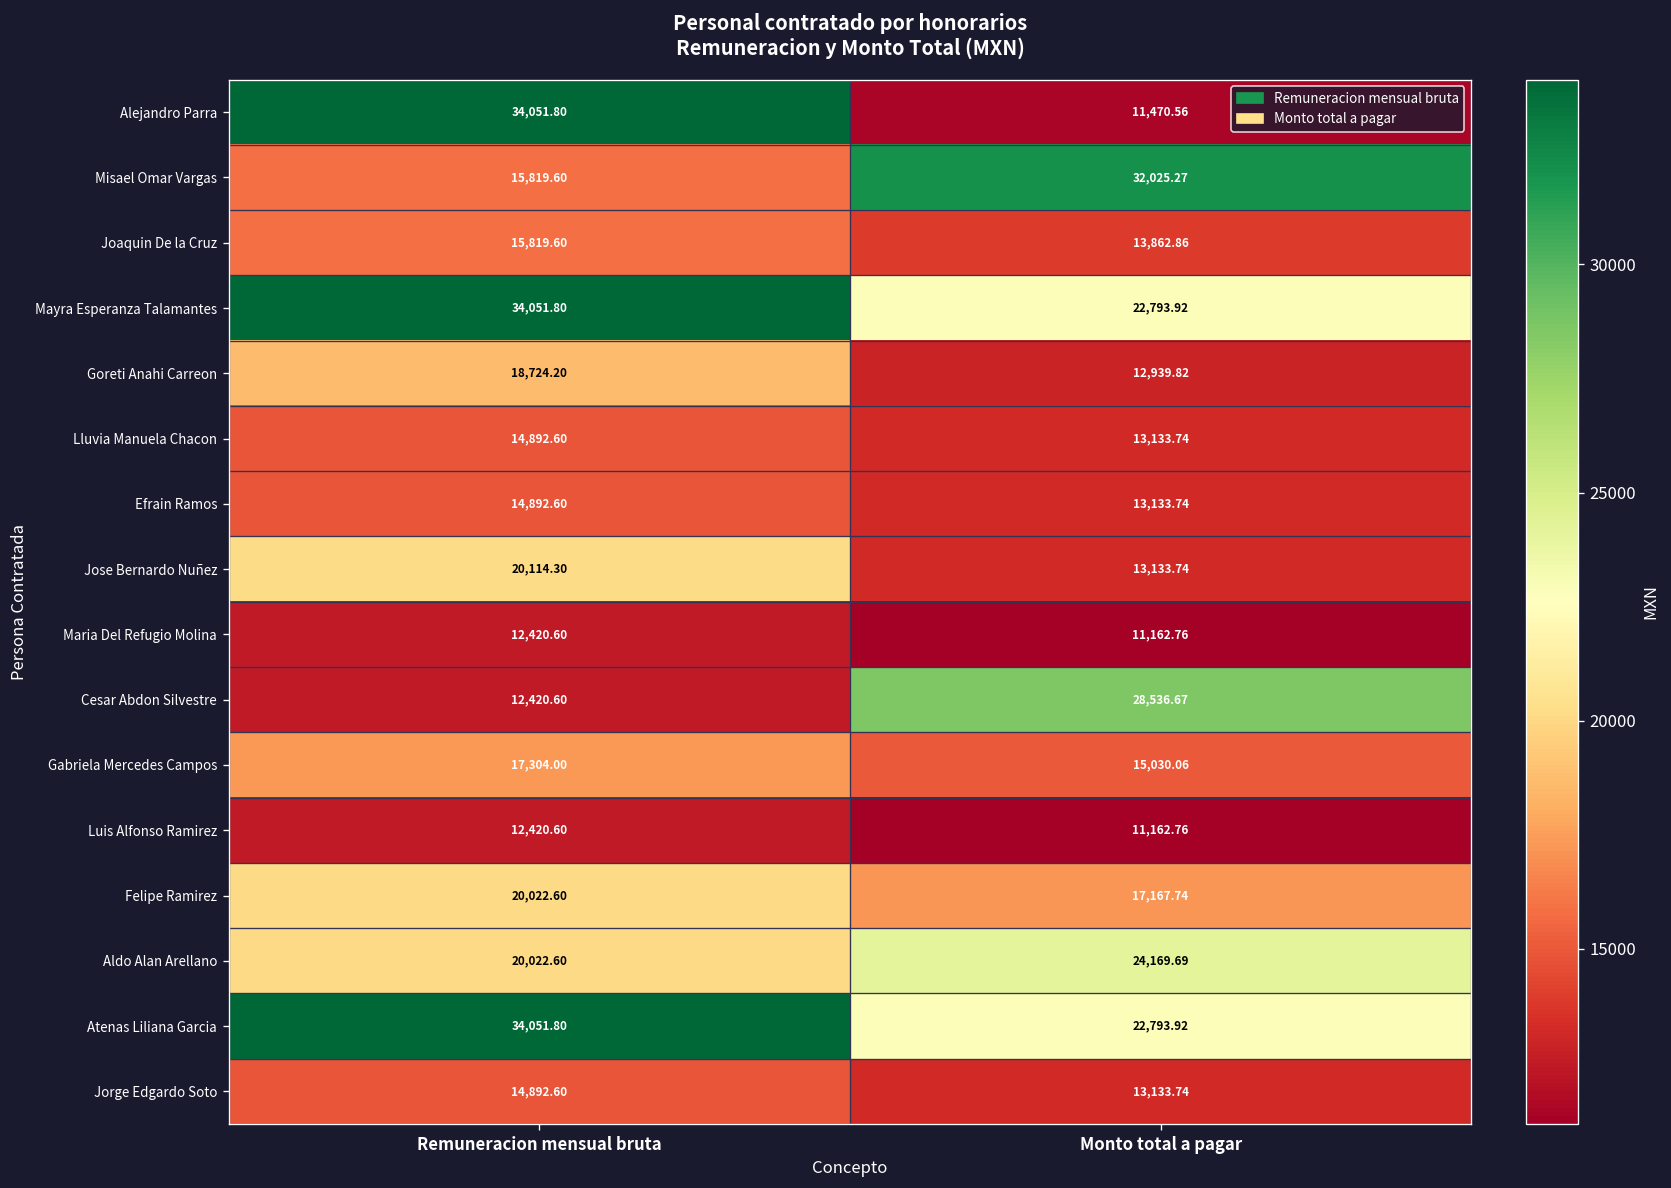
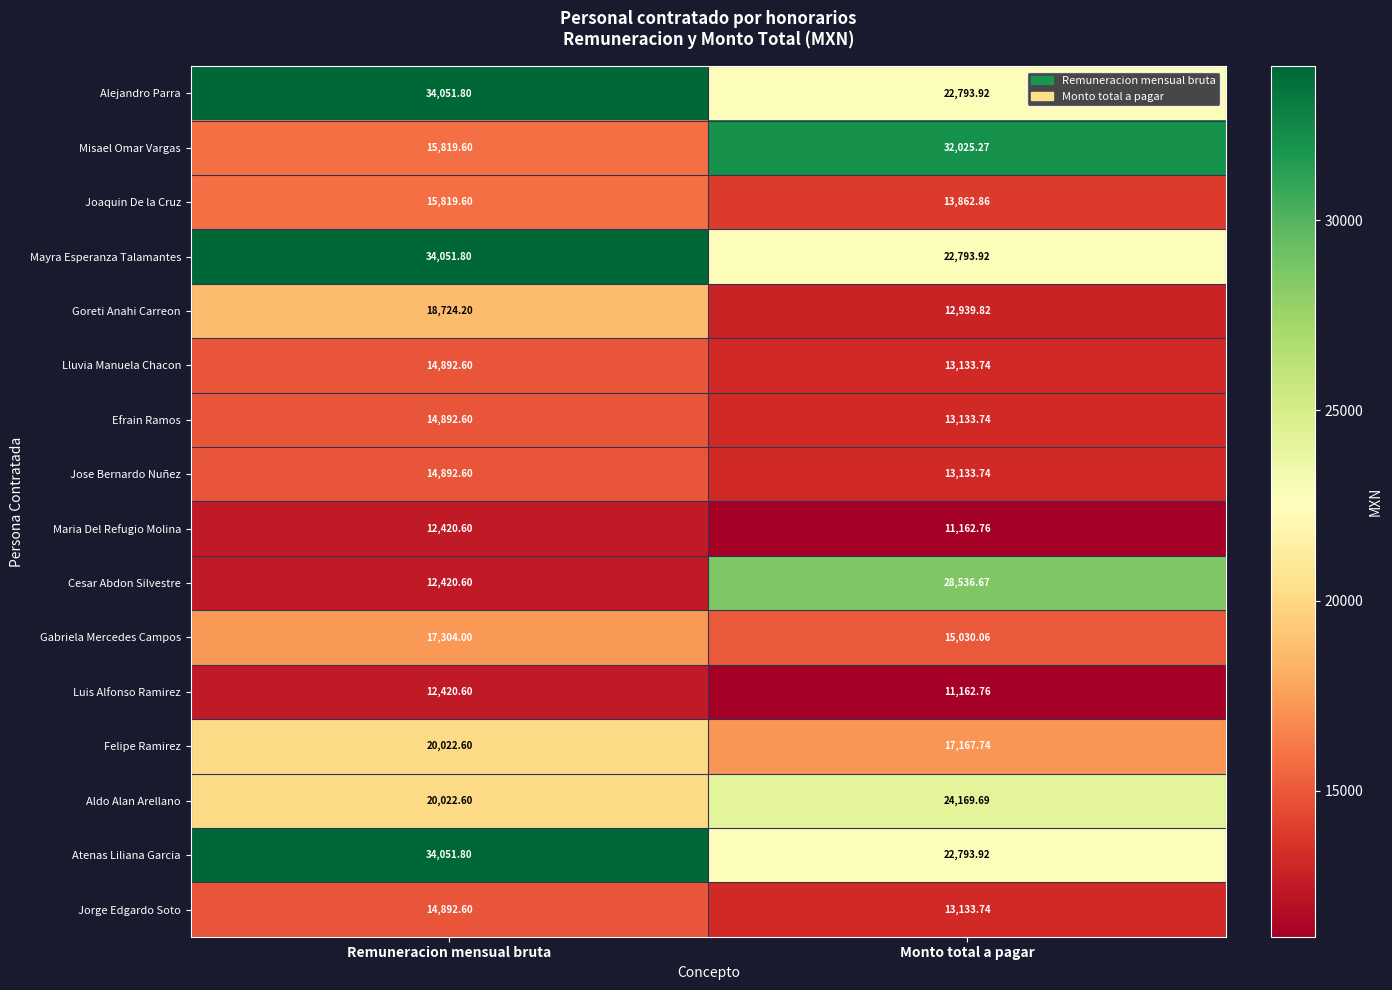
Alejandro Parra, Monto total a pagar: 11,470.56 -> 22,793.92
Jose Bernardo Nuñez, Remuneracion mensual bruta: 20,114.30 -> 14,892.60
